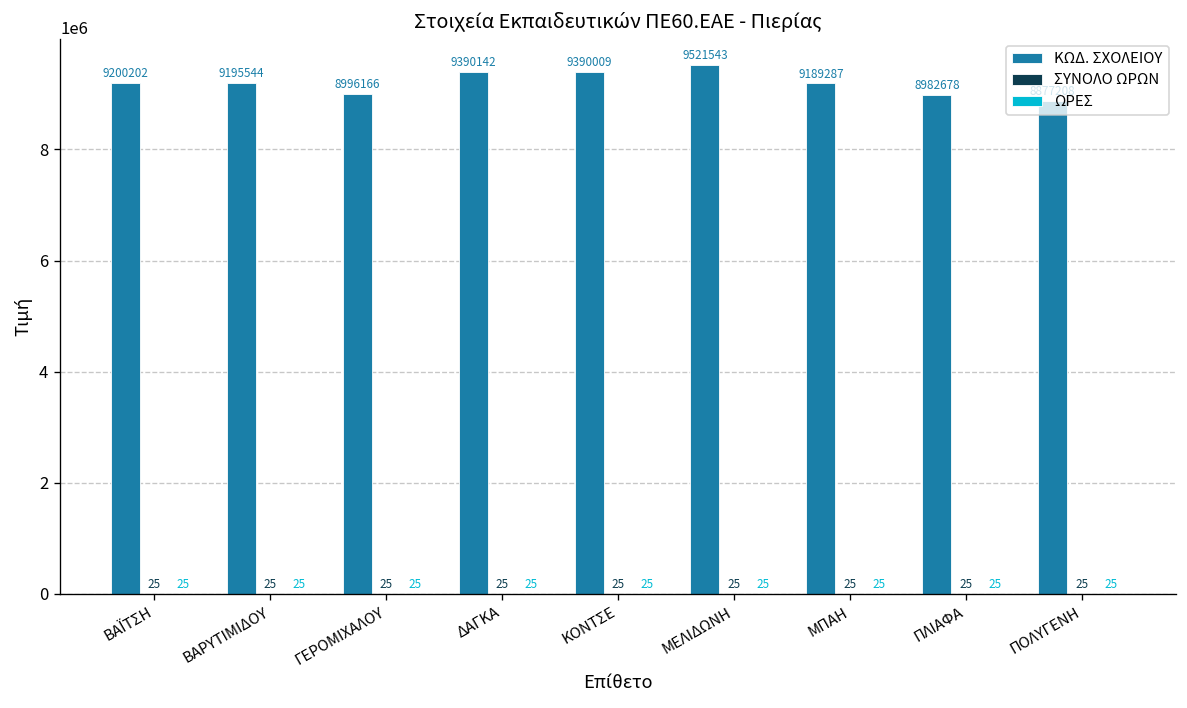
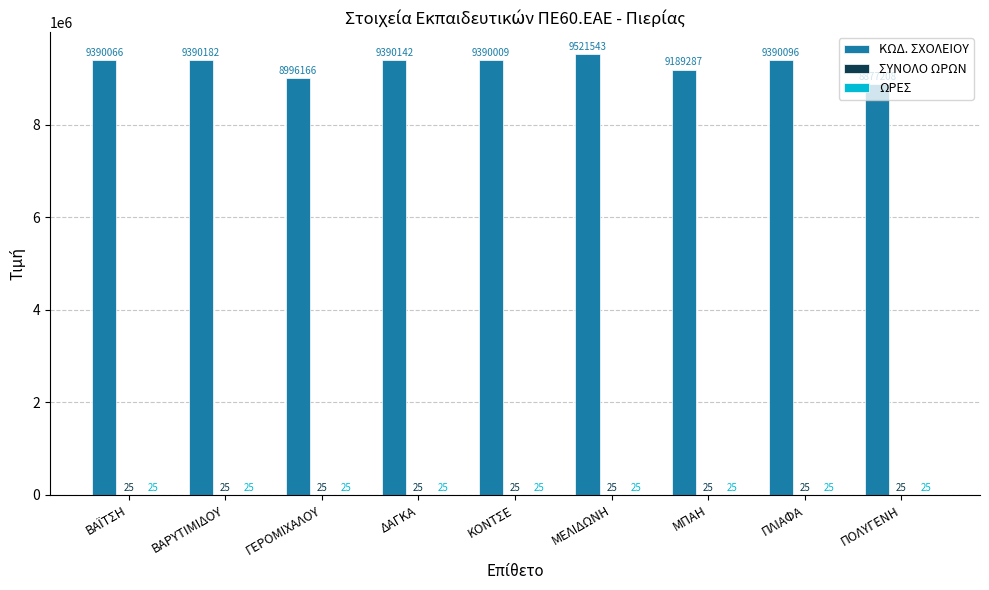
ΚΩΔ. ΣΧΟΛΕΙΟΥ, ΒΑΪΤΣΗ: 9200202 -> 9390066
ΚΩΔ. ΣΧΟΛΕΙΟΥ, ΒΑΡΥΤΙΜΙΔΟΥ: 9195544 -> 9390182
ΚΩΔ. ΣΧΟΛΕΙΟΥ, ΠΛΙΑΦΑ: 8982678 -> 9390096
